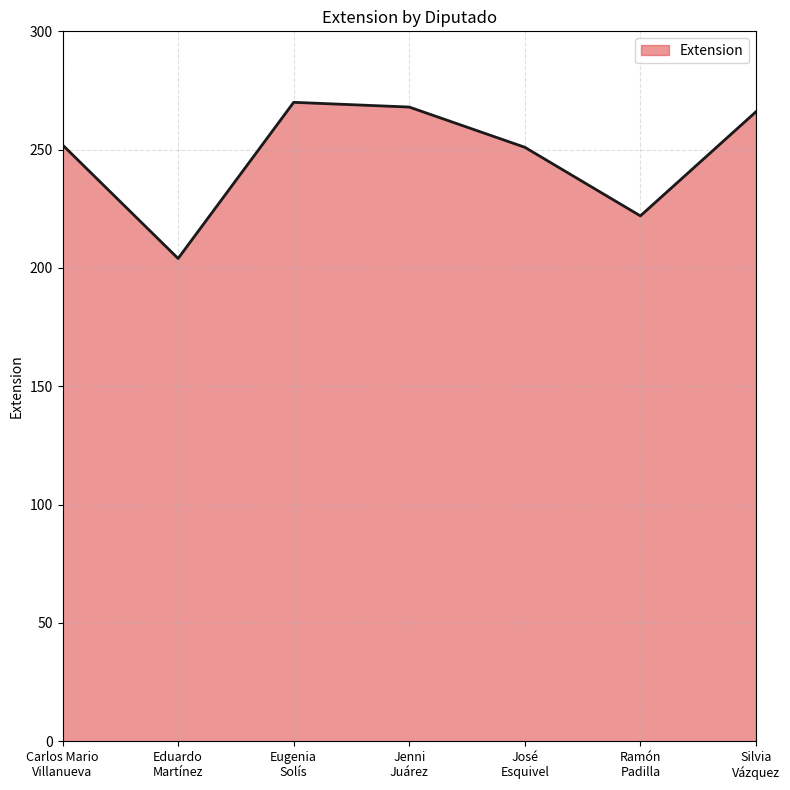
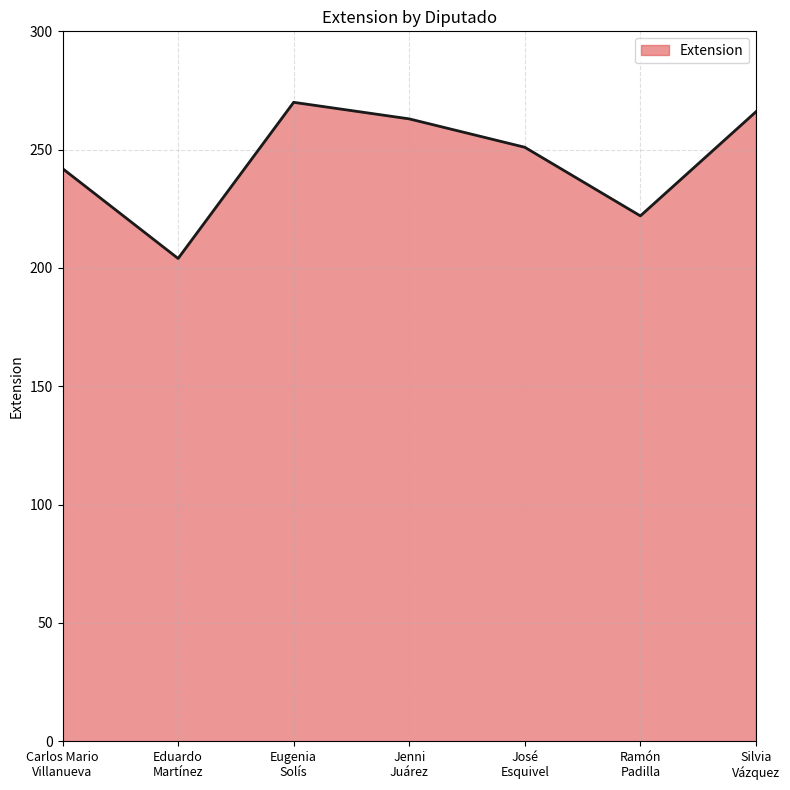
Carlos Mario Villanueva: 252 -> 242
Jenni Juárez: 268 -> 263
